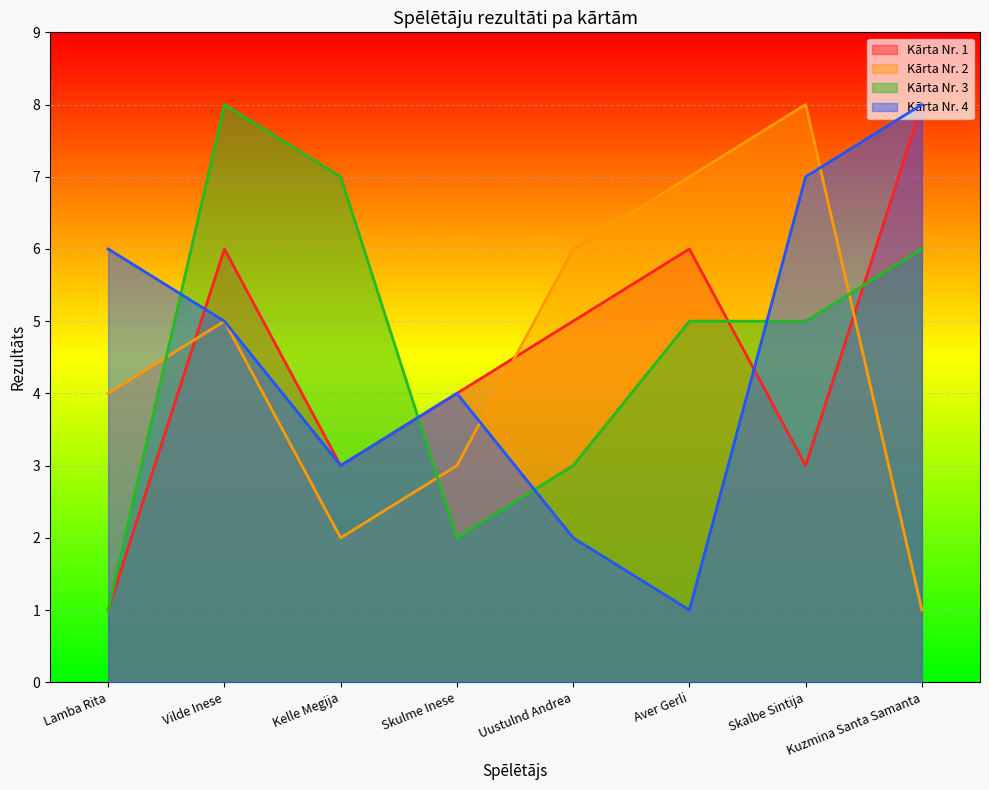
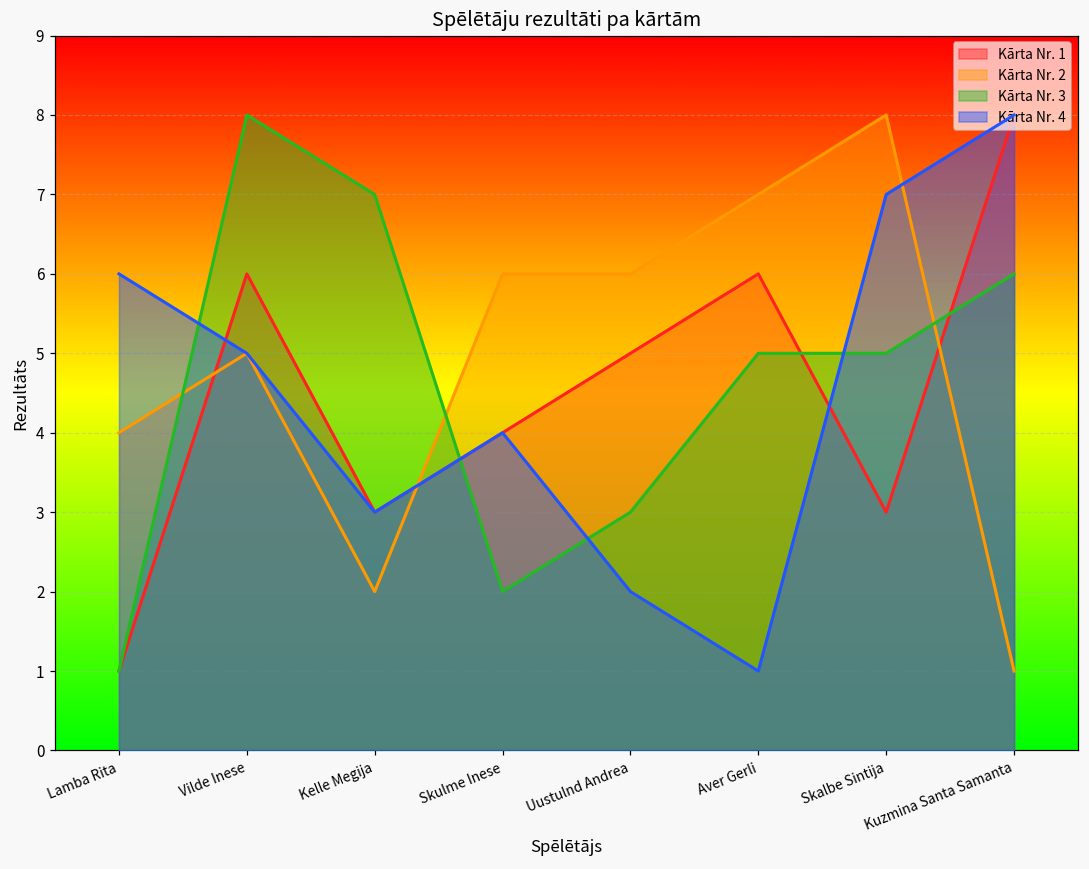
Kārta Nr. 2, Skulme Inese: 3 -> 6
